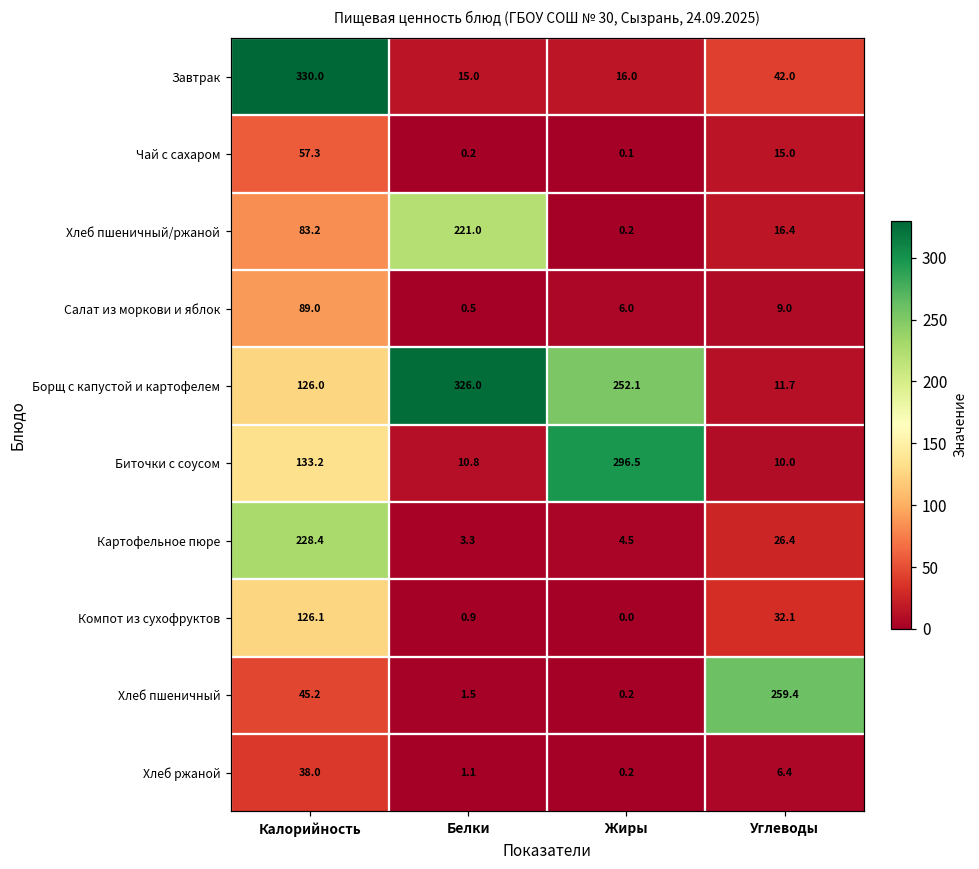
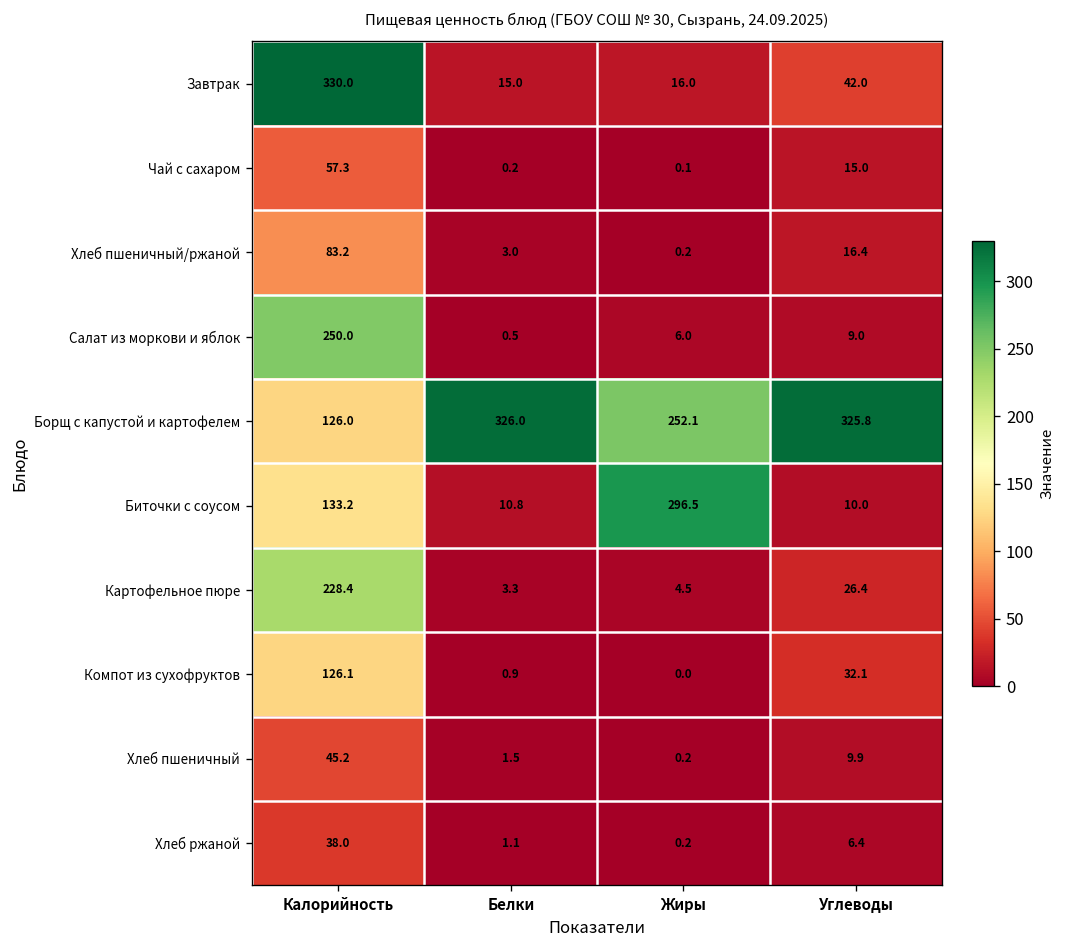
Хлеб пшеничный/ржаной, Белки: 221.0 -> 3.0
Салат из моркови и яблок, Калорийность: 89.0 -> 250.0
Борщ с капустой и картофелем, Углеводы: 11.7 -> 325.8
Хлеб пшеничный, Углеводы: 259.4 -> 9.9
